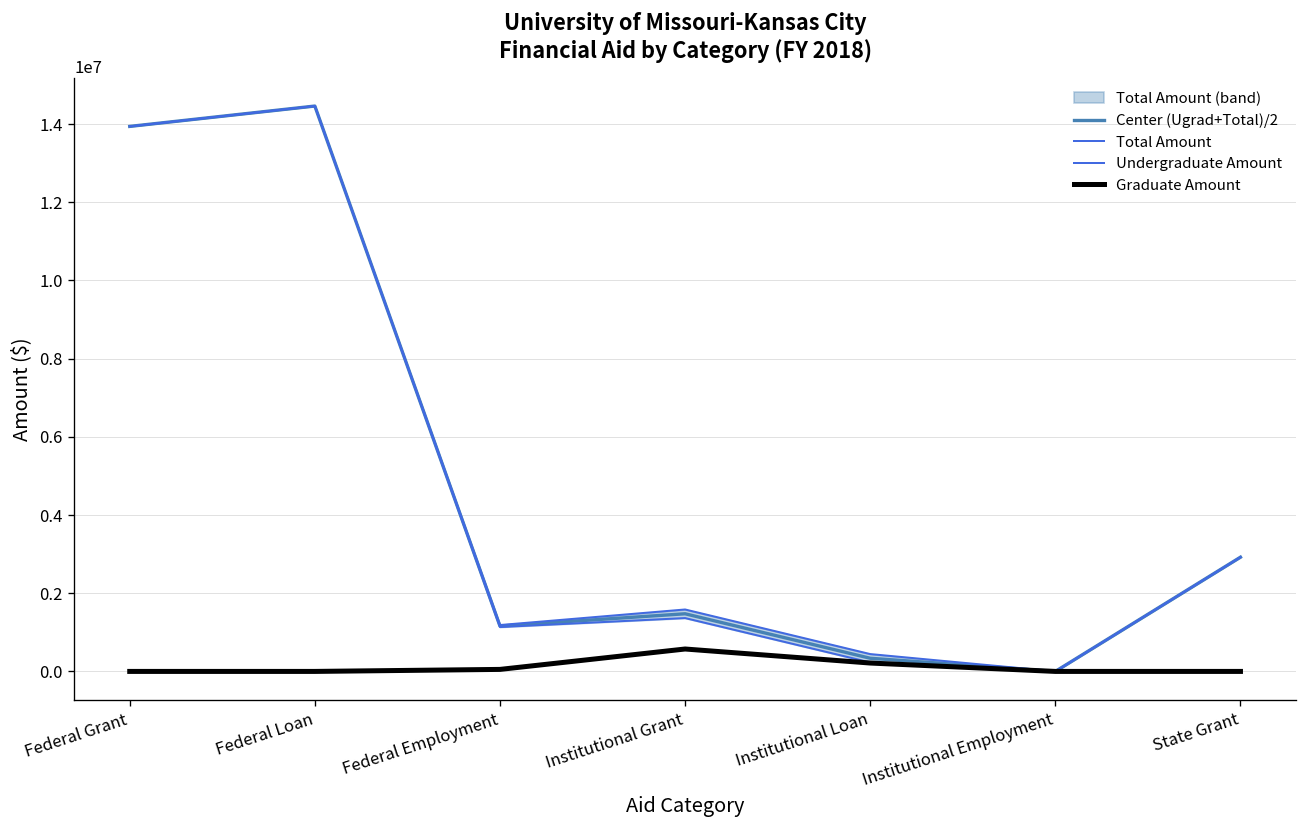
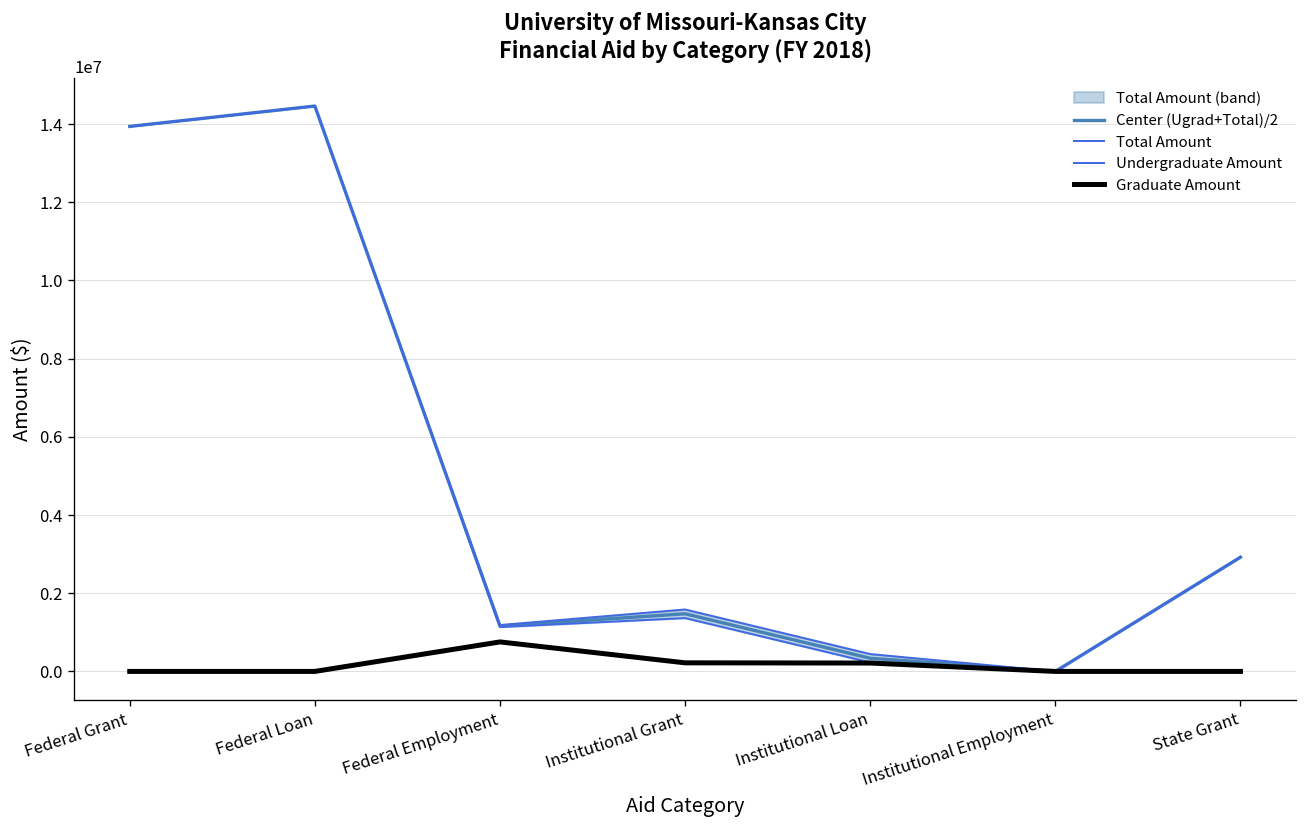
Graduate Amount, Federal Employment: 100000 -> 800000
Graduate Amount, Institutional Grant: 600000 -> 200000
